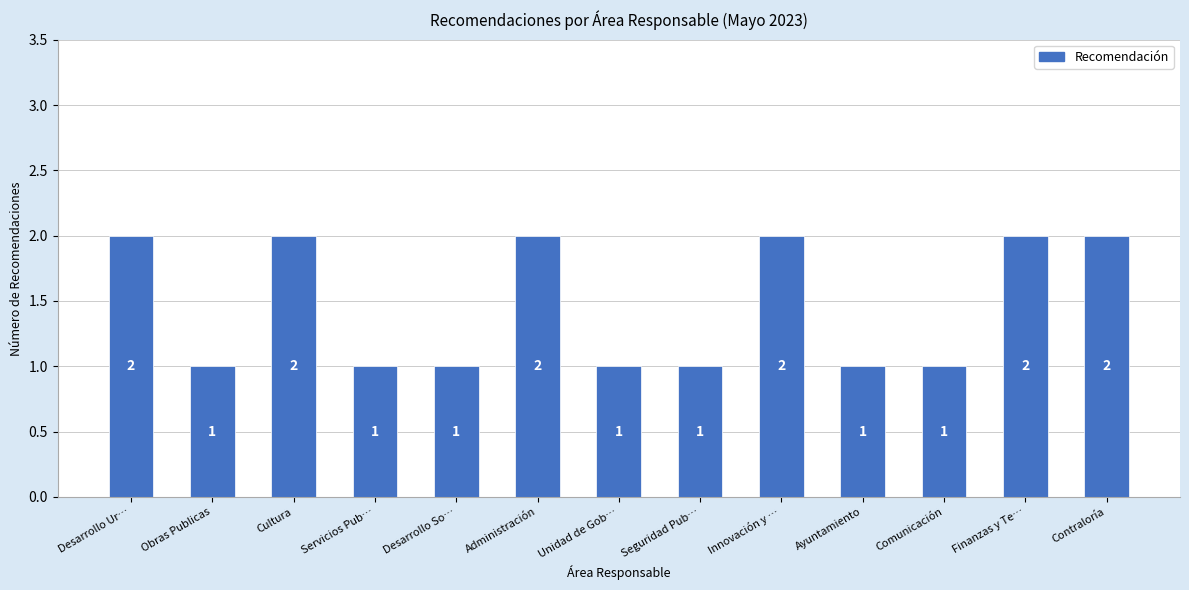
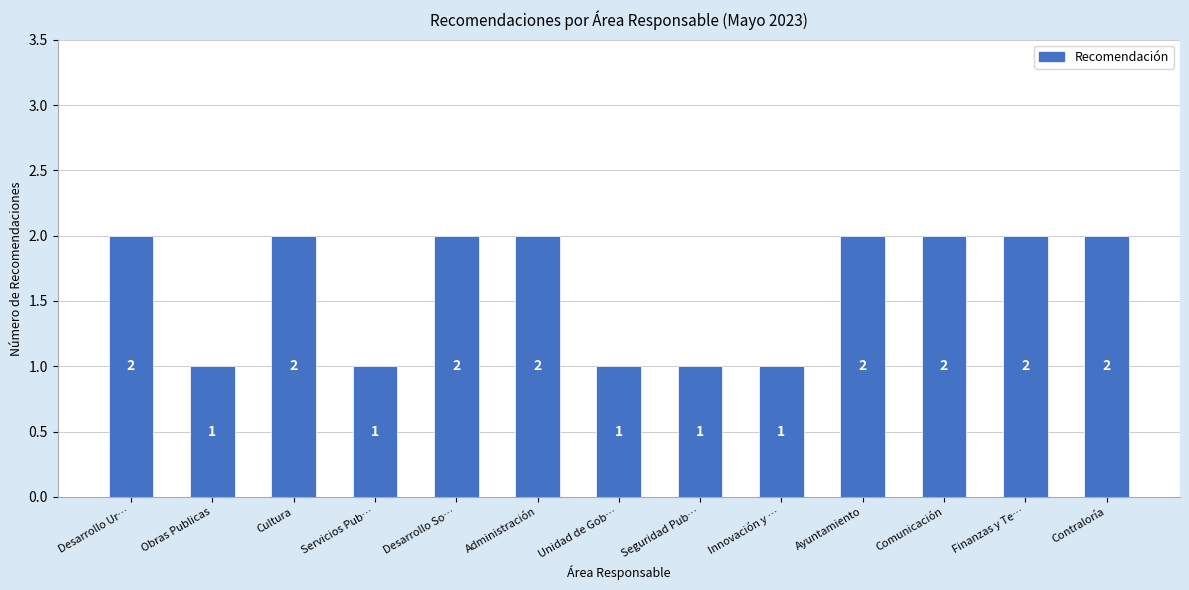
Desarrollo So…: 1 -> 2
Innovación y …: 2 -> 1
Ayuntamiento: 1 -> 2
Comunicación: 1 -> 2
